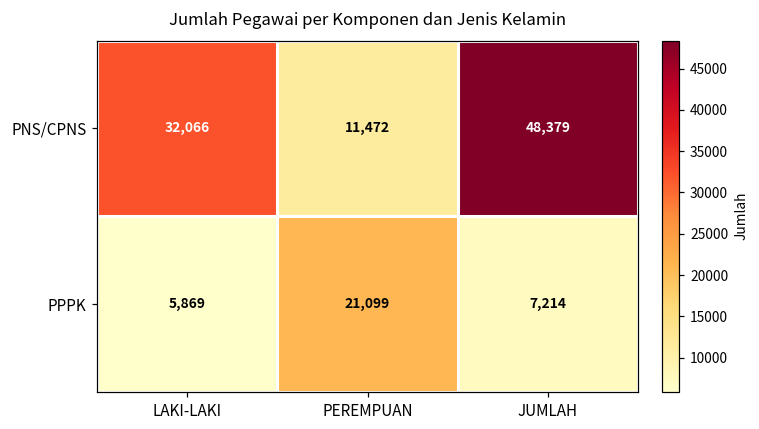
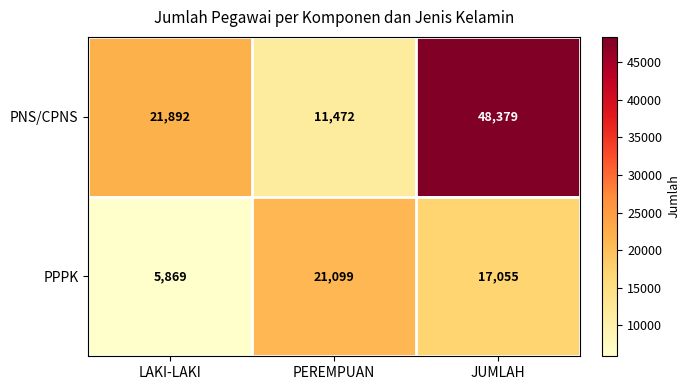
PNS/CPNS, LAKI-LAKI: 32,066 -> 21,892
PPPK, JUMLAH: 7,214 -> 17,055
